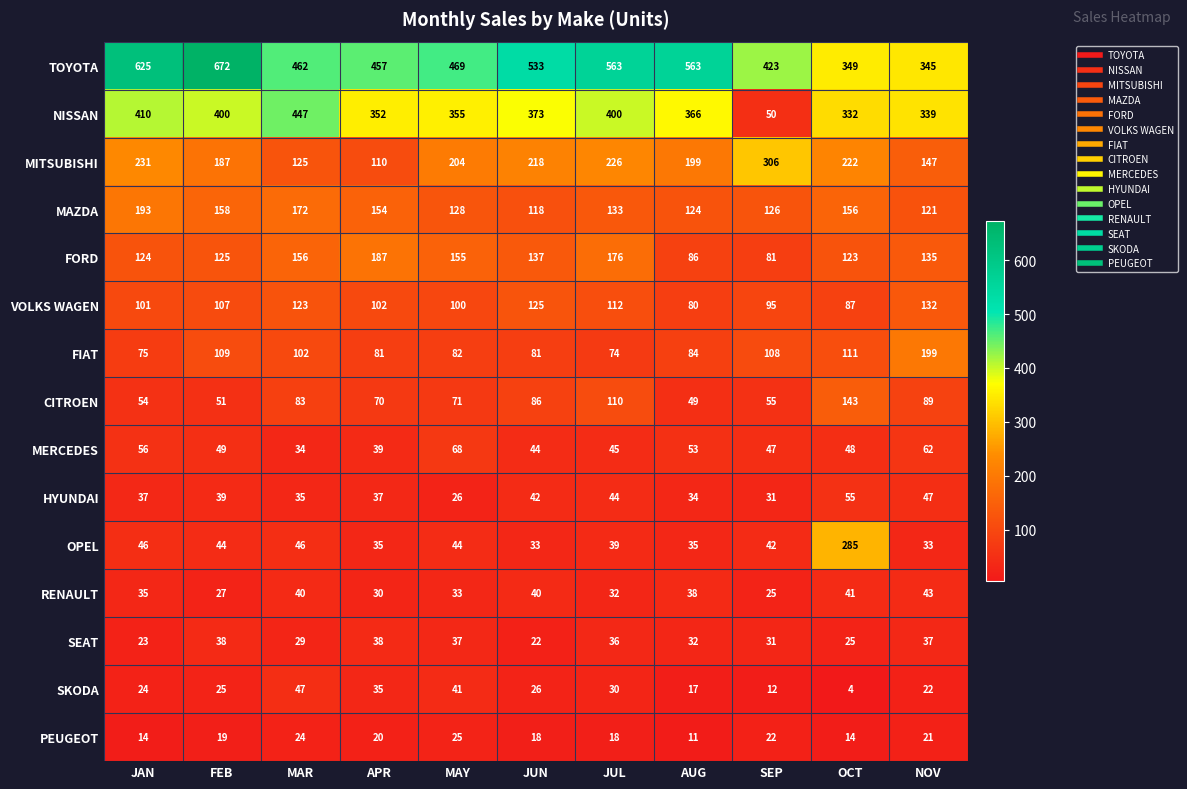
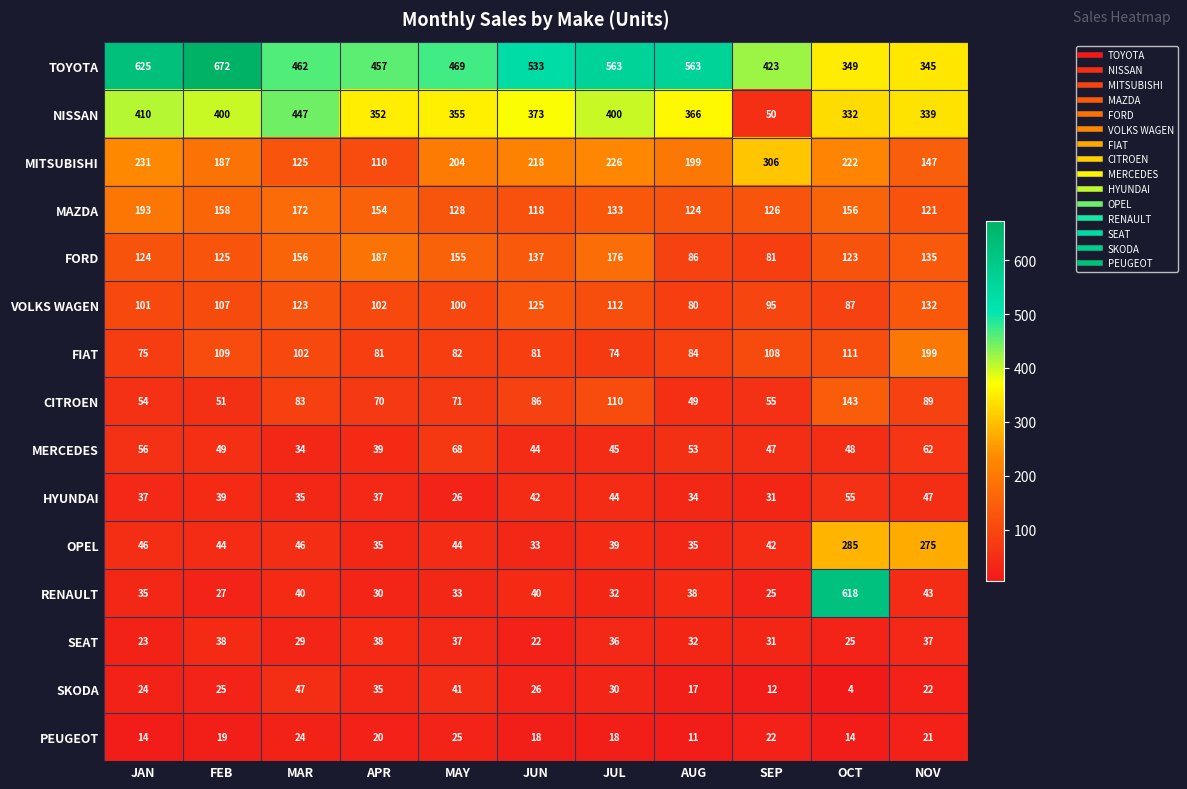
OPEL, NOV: 33 -> 275
RENAULT, OCT: 41 -> 618
